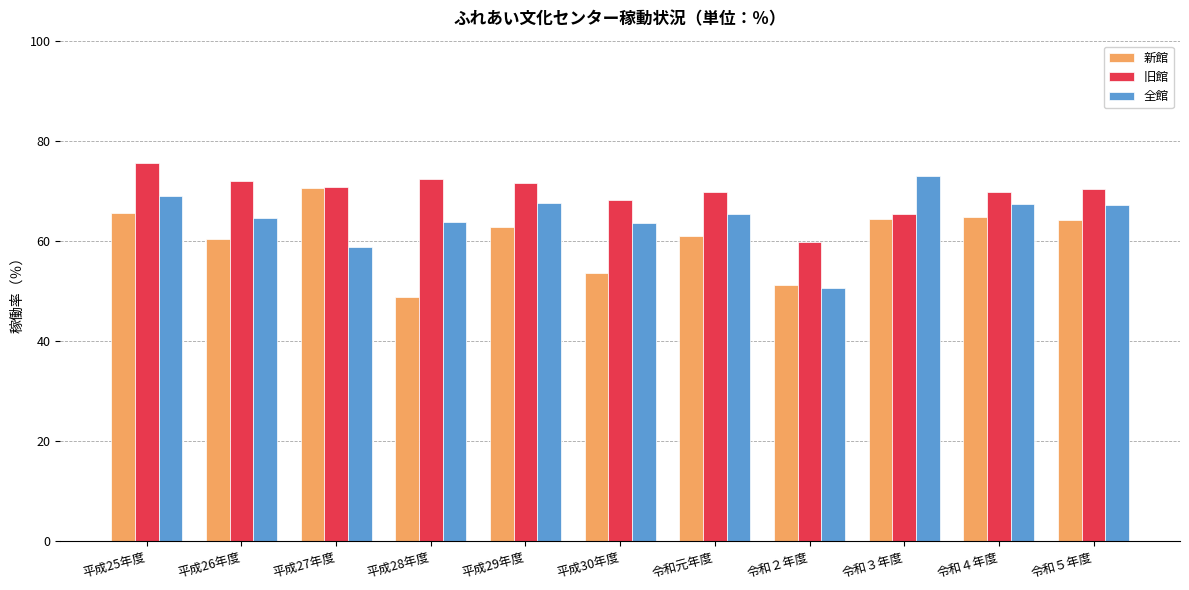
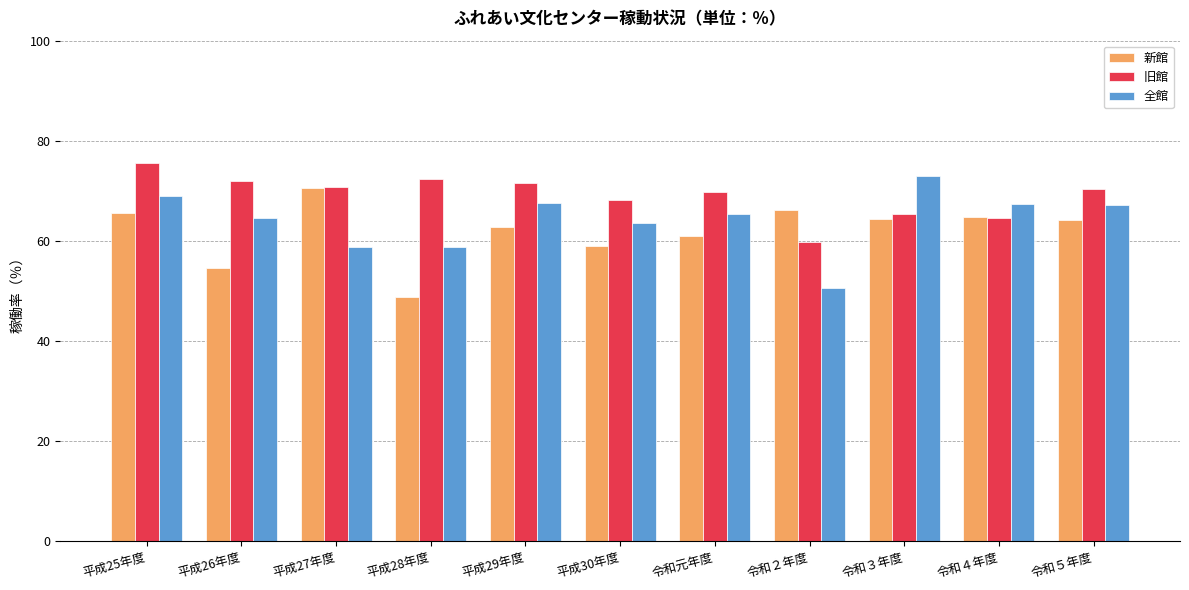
新館, 平成26年度: 60 -> 55
全館, 平成28年度: 64 -> 59
新館, 平成30年度: 54 -> 59
新館, 令和２年度: 51 -> 66
旧館, 令和４年度: 70 -> 65
